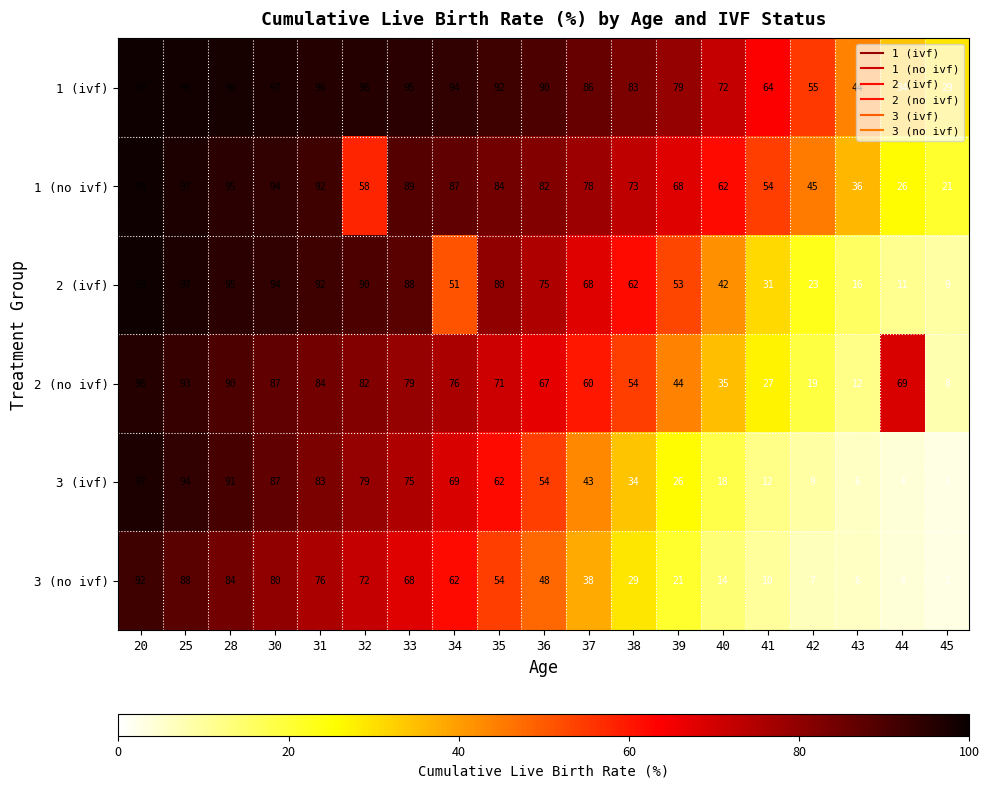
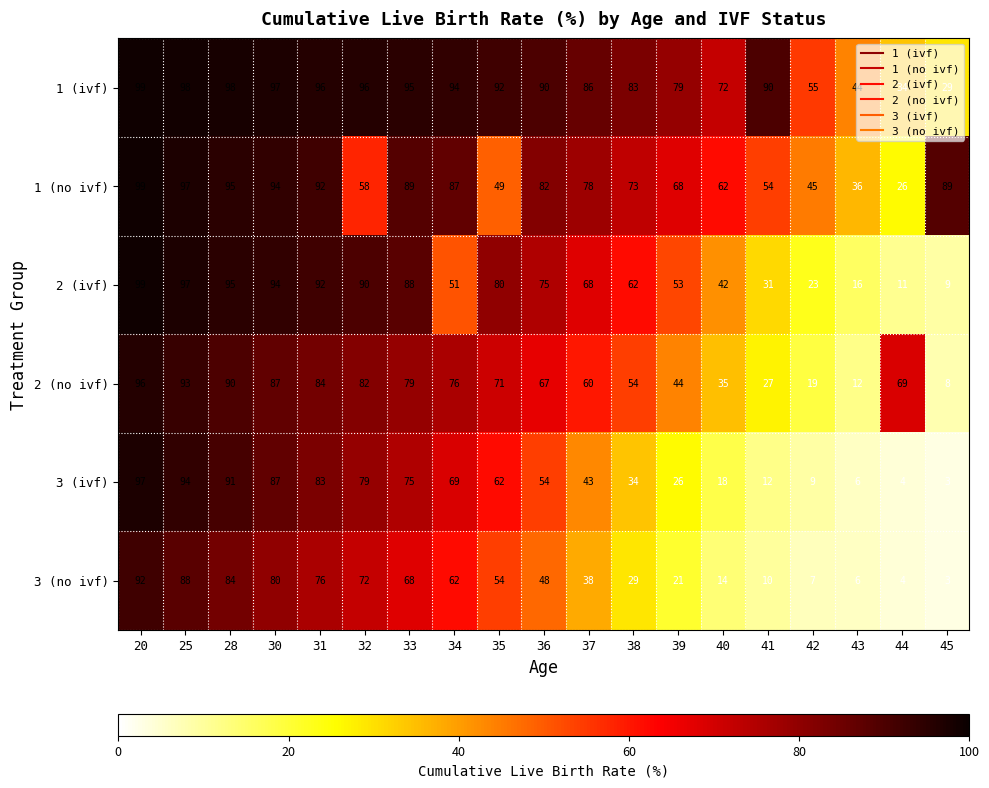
1 (ivf), 41: 64 -> 90
1 (no ivf), 35: 84 -> 49
1 (no ivf), 45: 21 -> 89
